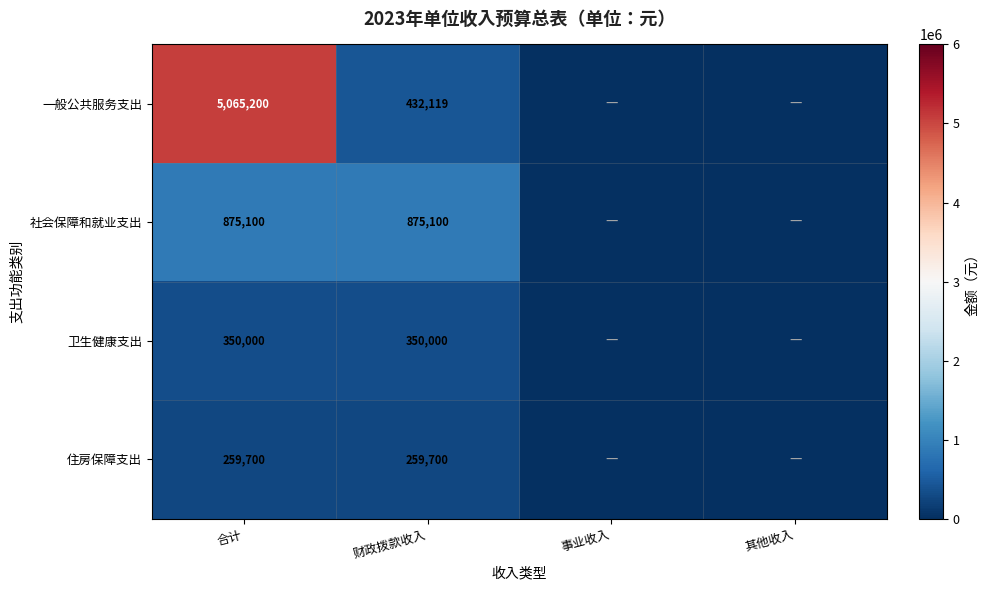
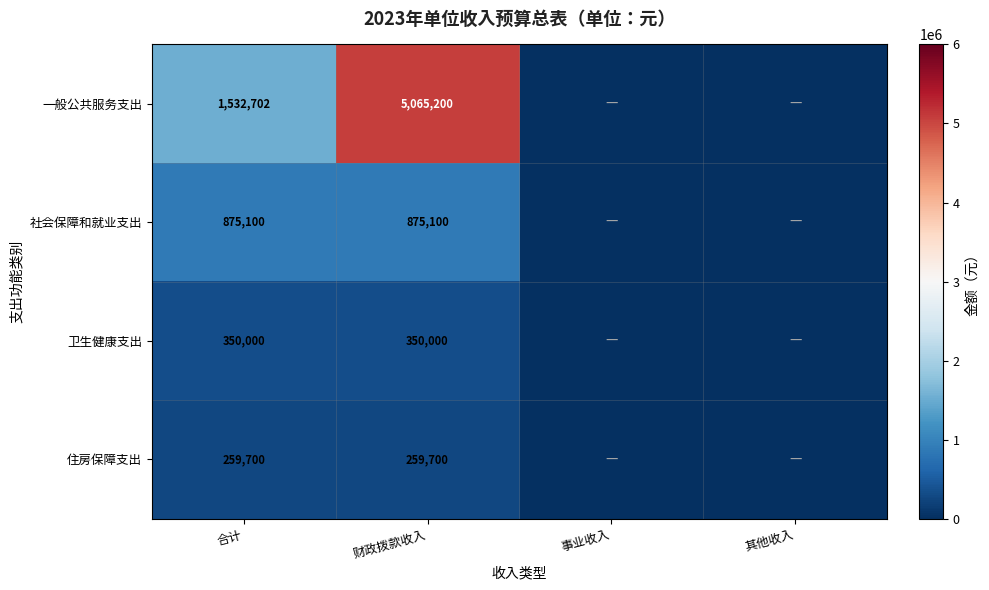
一般公共服务支出, 合计: 5,065,200 -> 1,532,702
一般公共服务支出, 财政拨款收入: 432,119 -> 5,065,200
